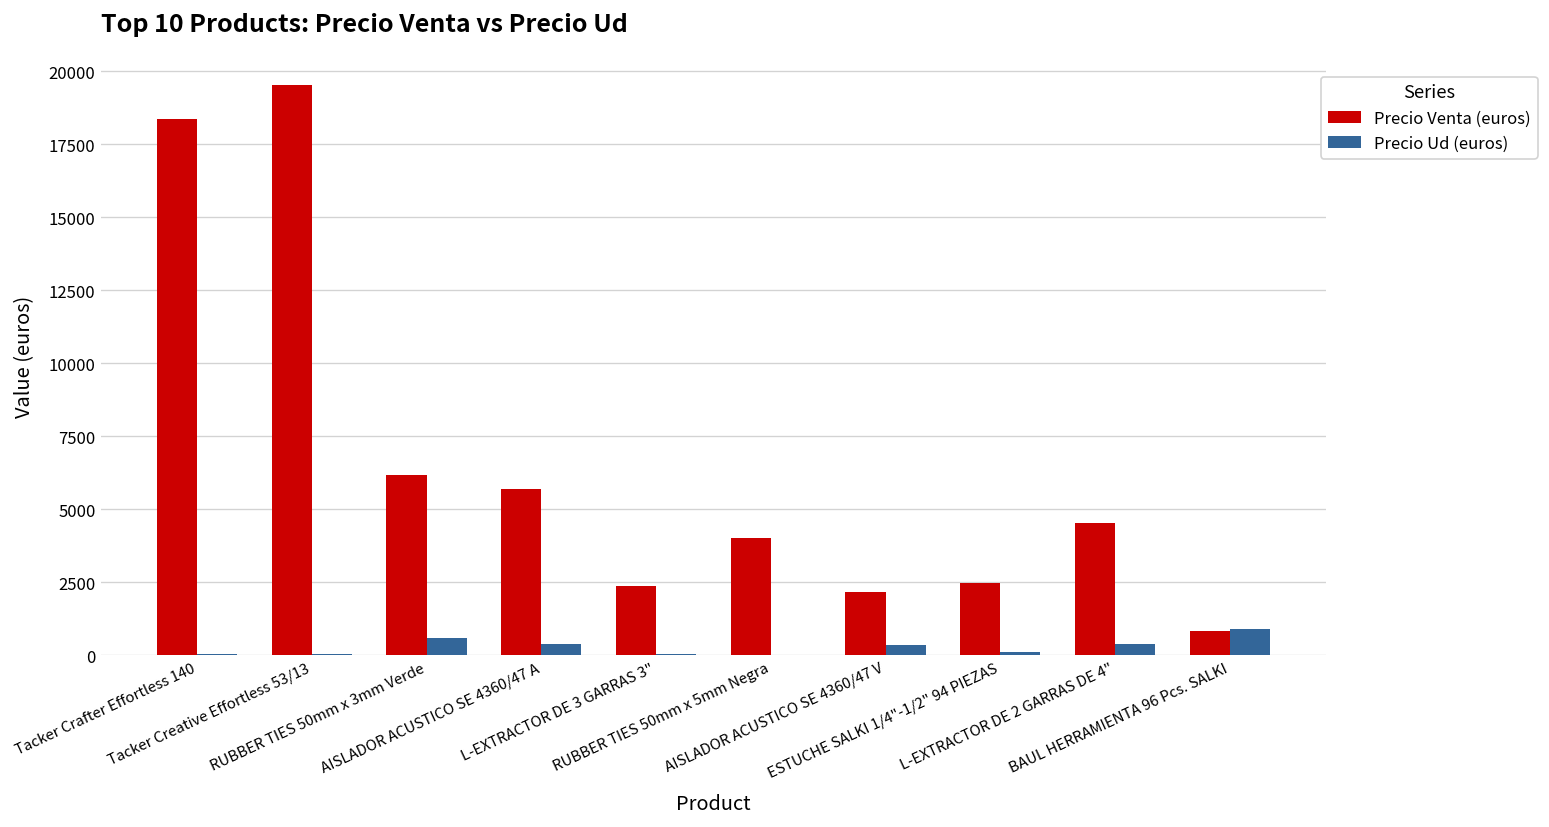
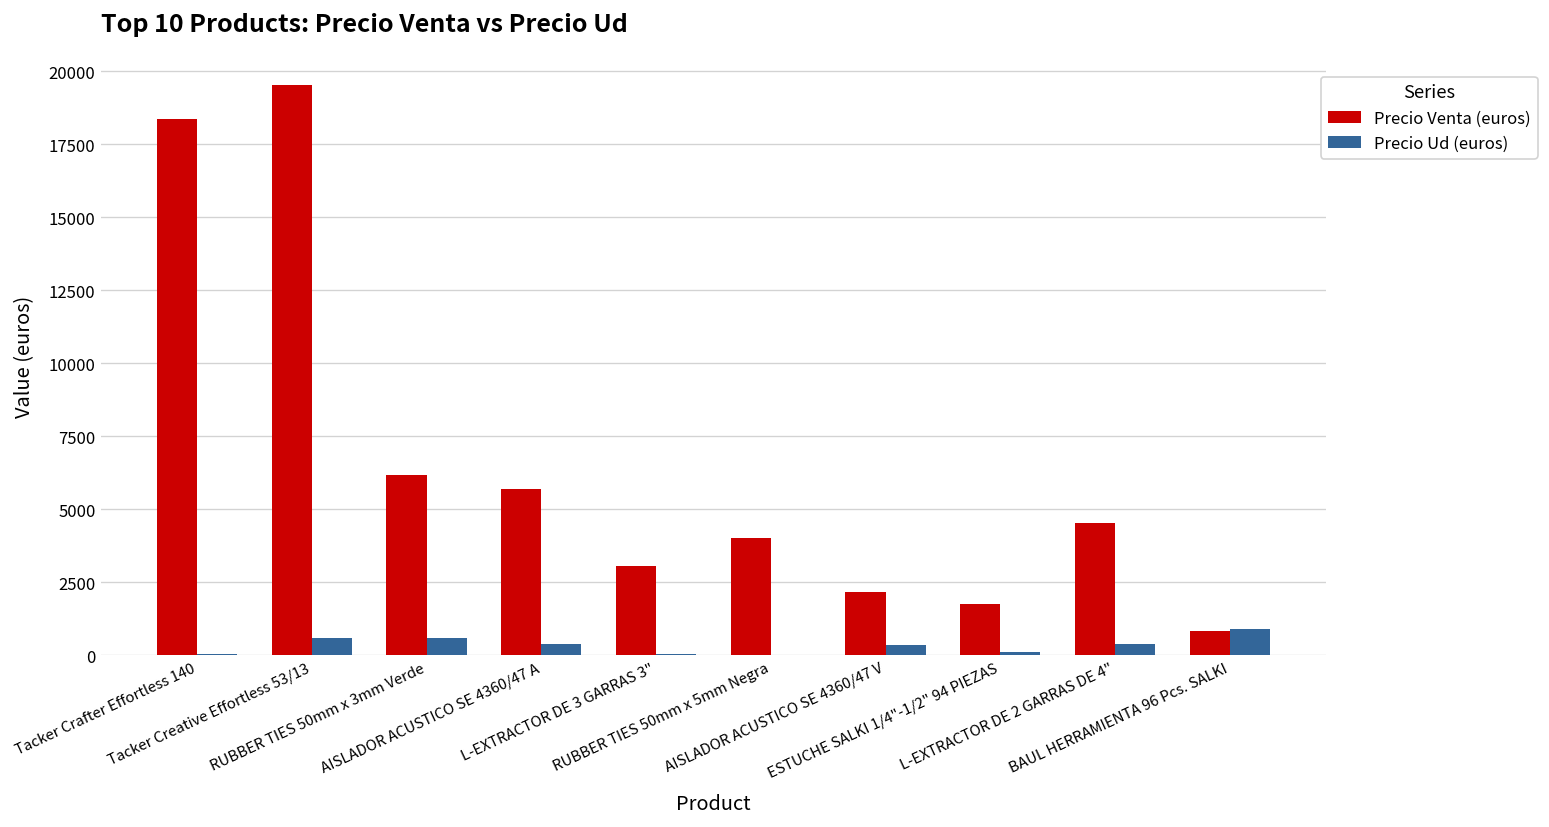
Precio Ud (euros), Tacker Creative Effortless 53/13: 0 -> 600
Precio Venta (euros), L-EXTRACTOR DE 3 GARRAS 3": 2400 -> 3000
Precio Venta (euros), ESTUCHE SALKI 1/4"-1/2" 94 PIEZAS: 2500 -> 1700
